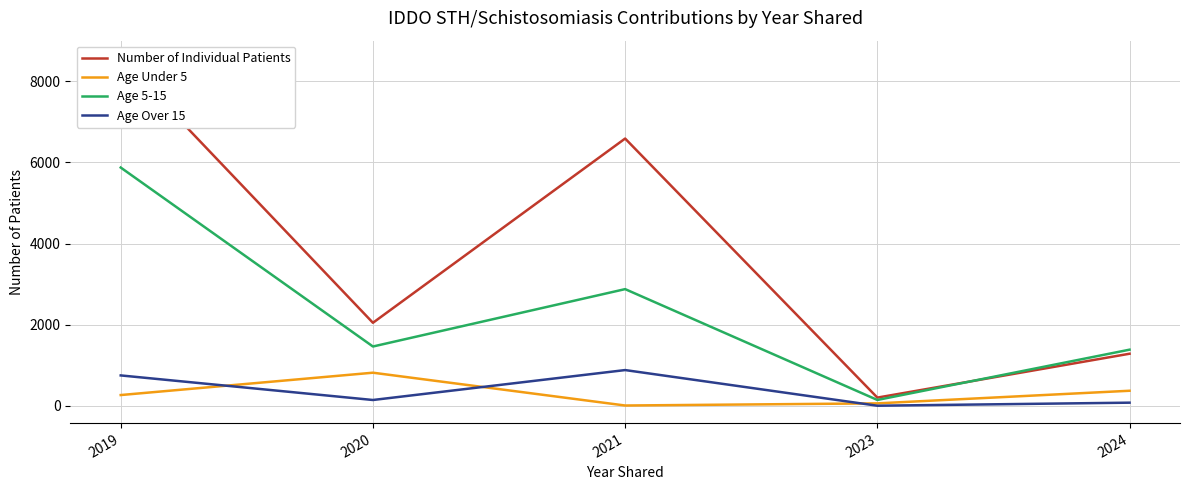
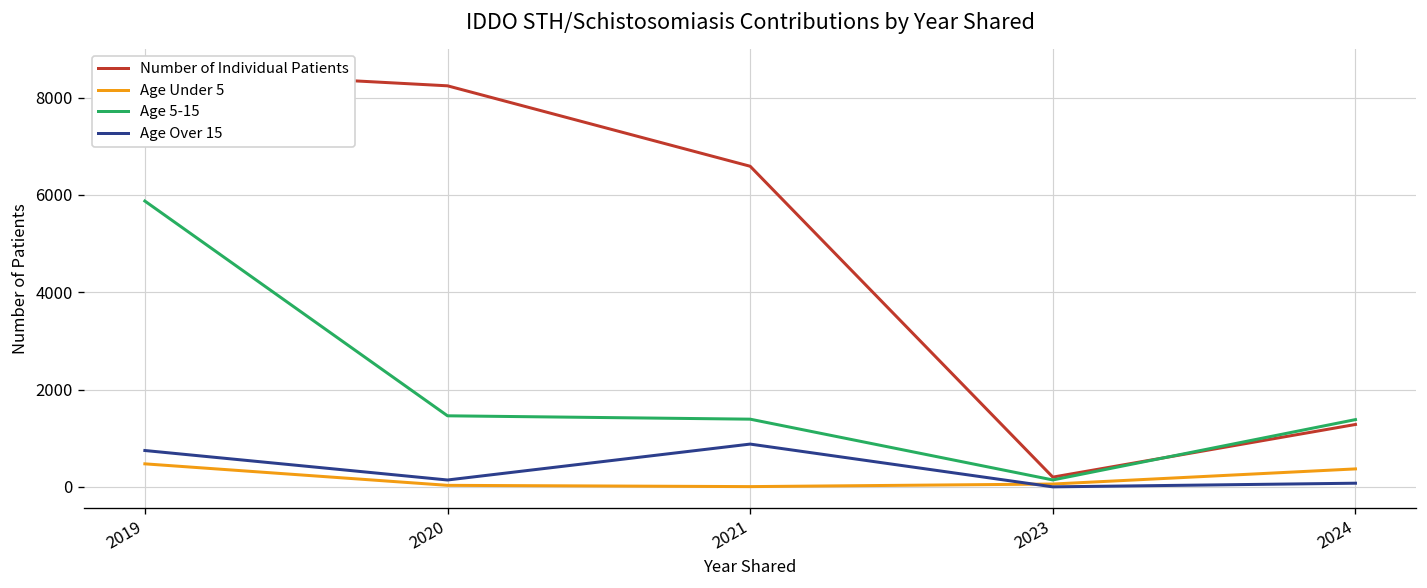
Age Under 5, 2019: 300 -> 500
Number of Individual Patients, 2020: 2000 -> 8200
Age Under 5, 2020: 800 -> 0
Age 5-15, 2021: 2900 -> 1400
